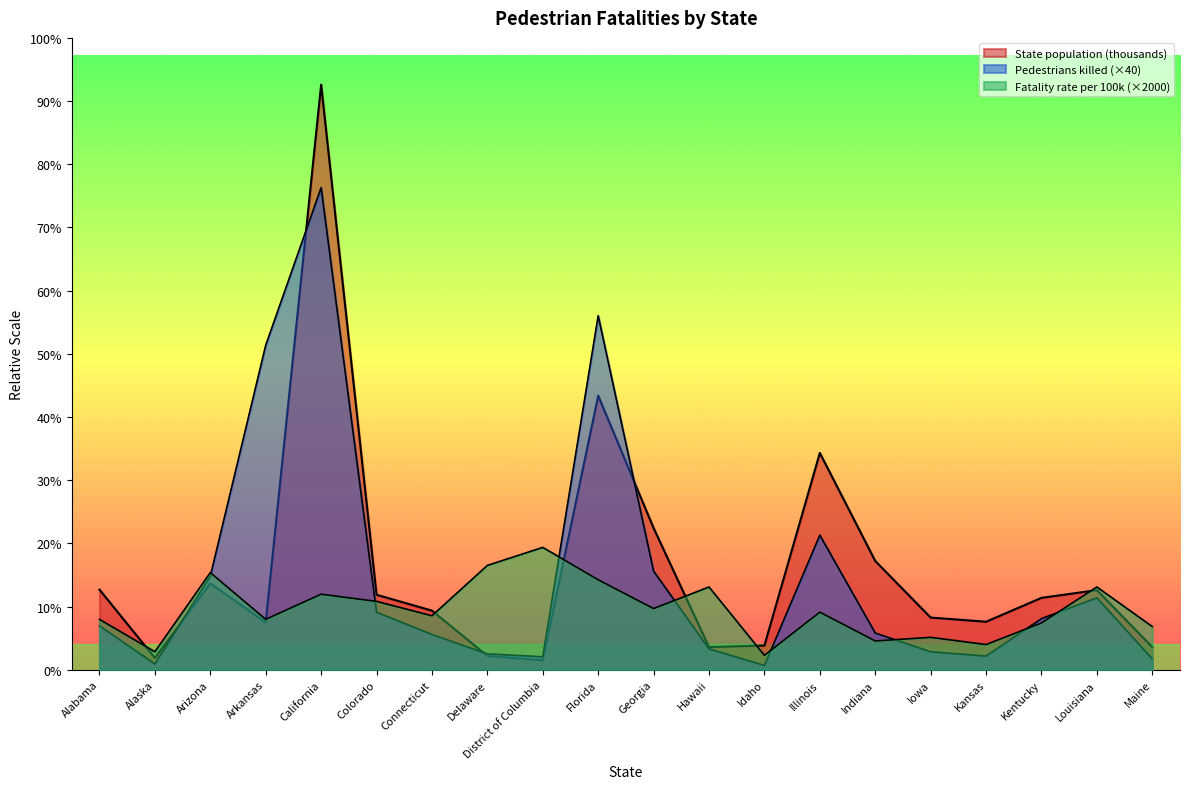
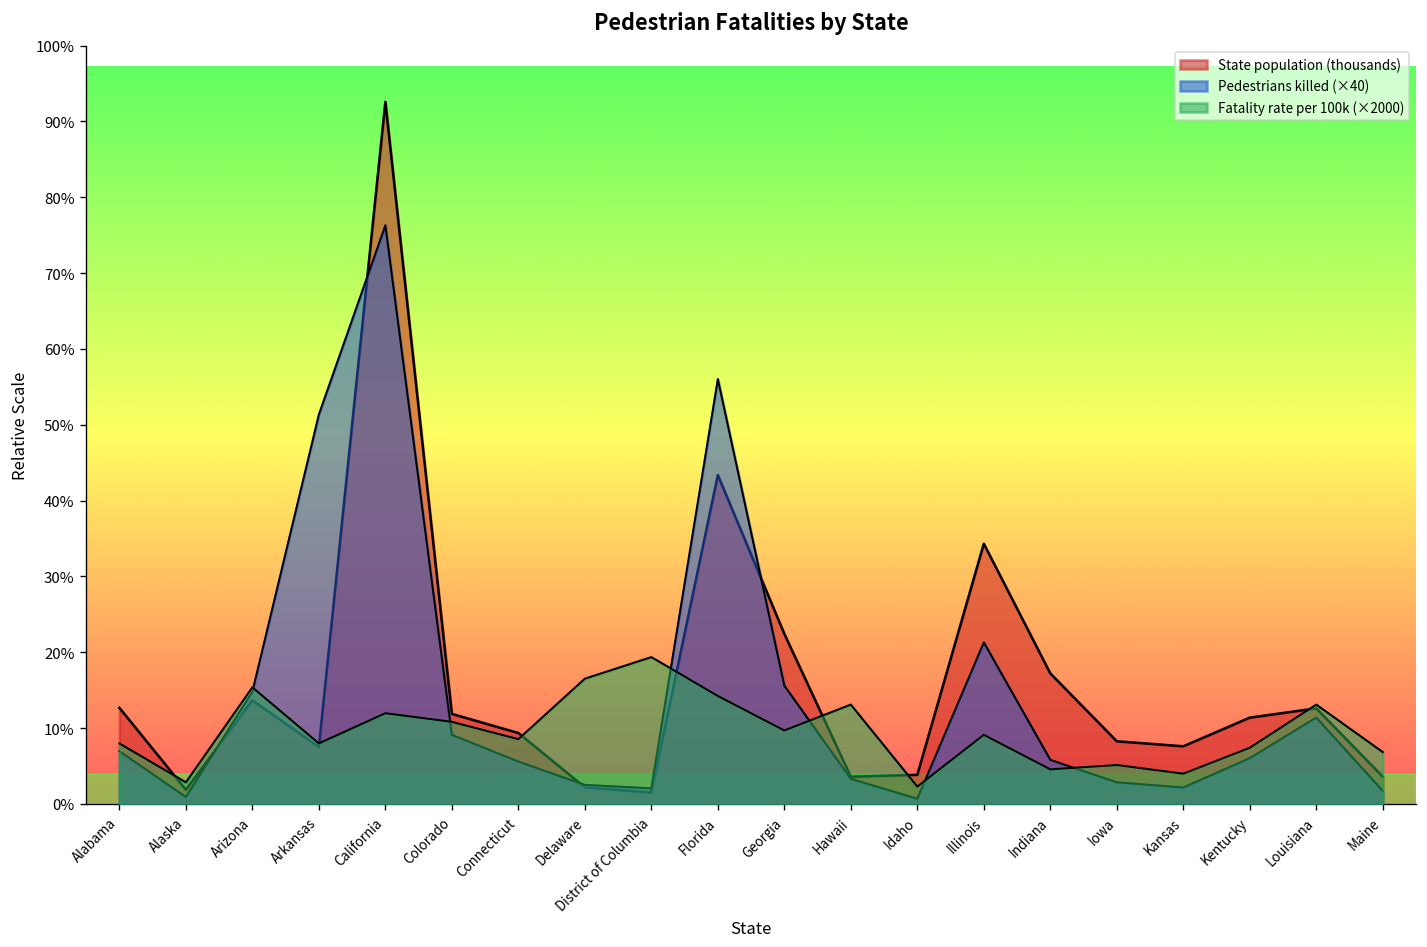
Pedestrians killed (×40), Kentucky: 8% -> 6%
